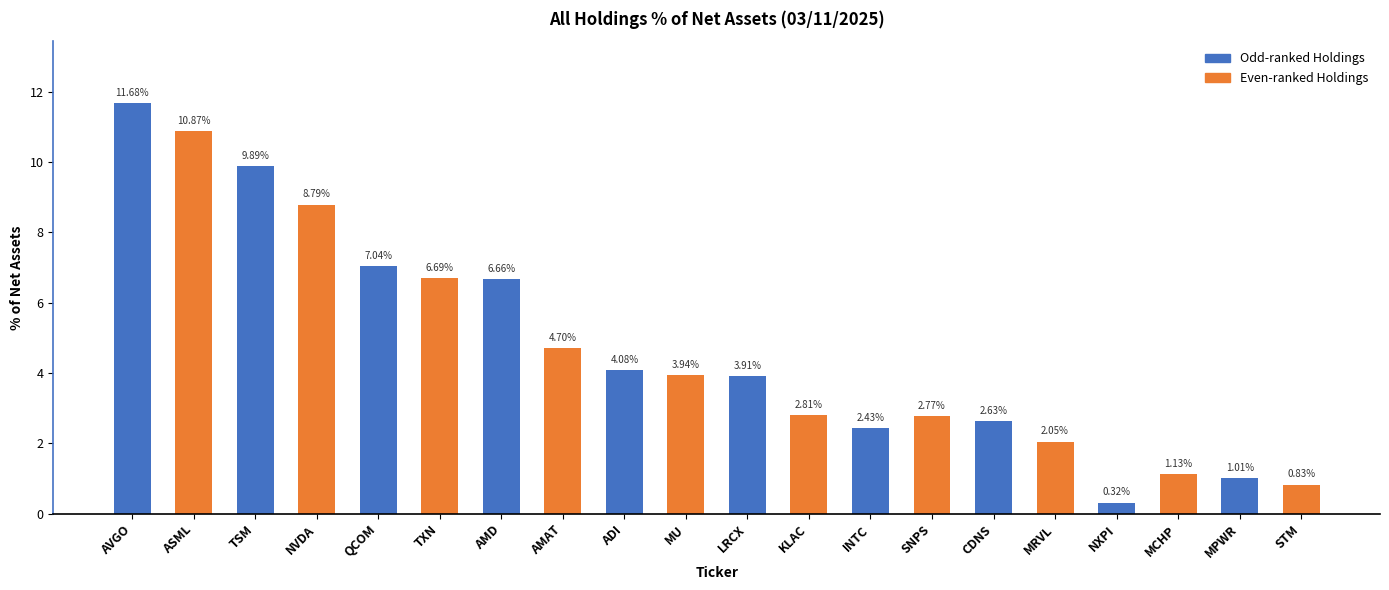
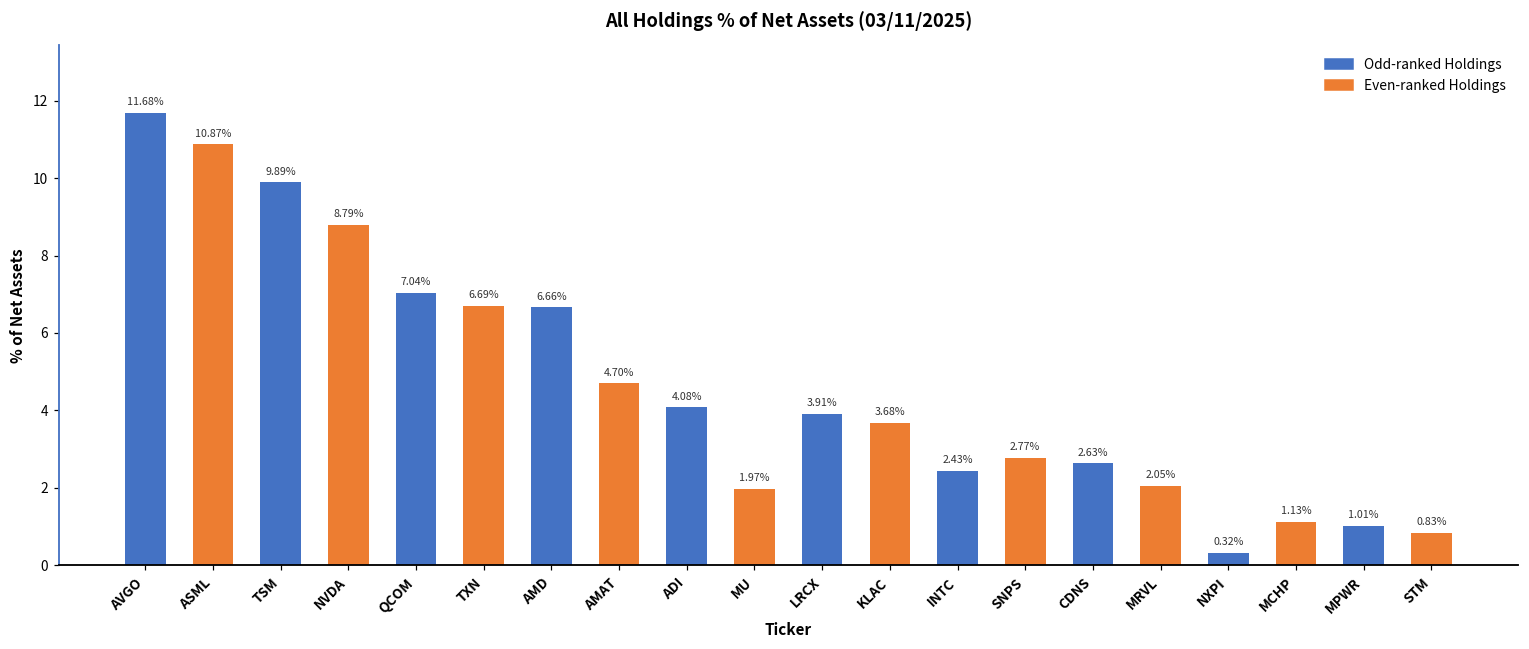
MU: 3.94% -> 1.97%
KLAC: 2.81% -> 3.68%
